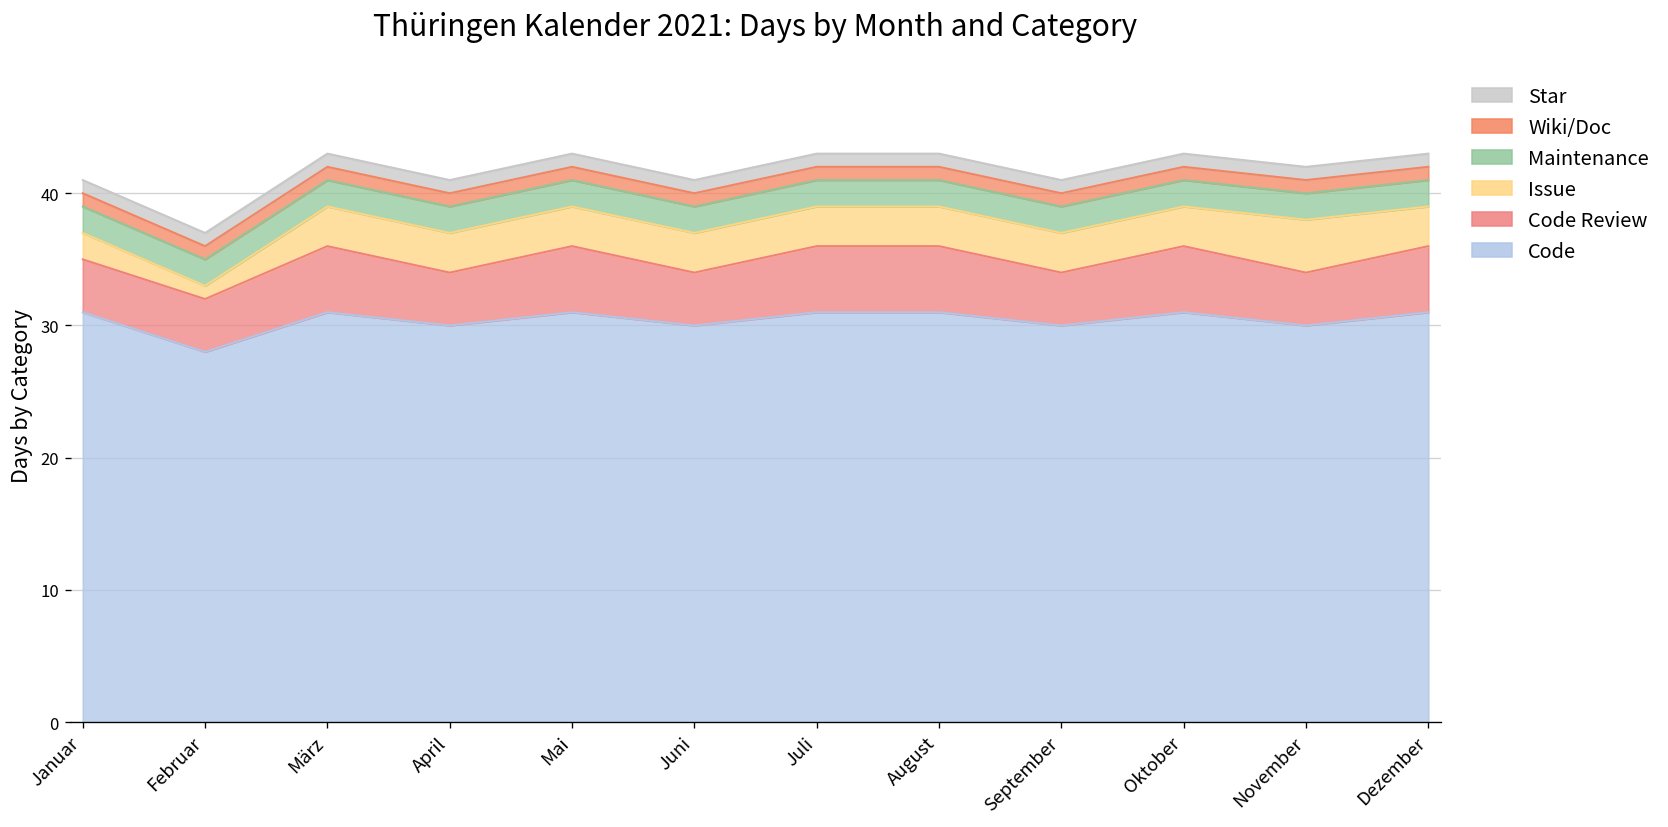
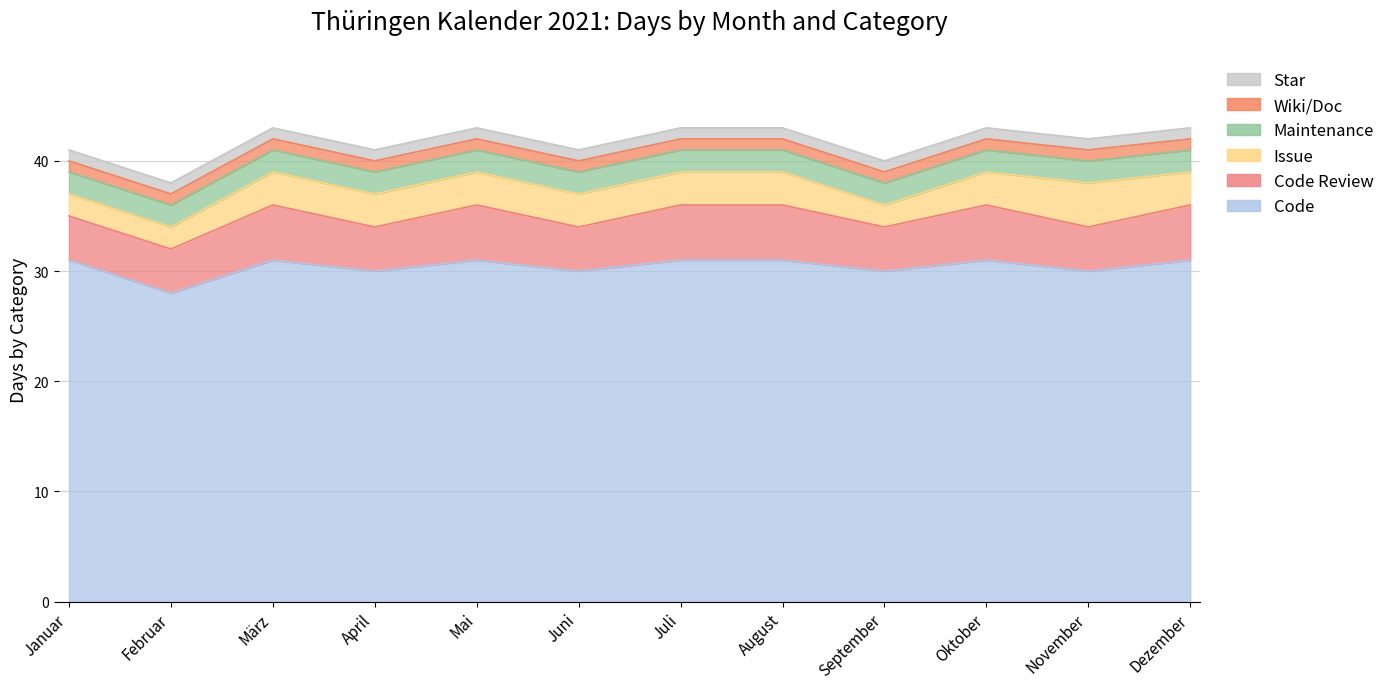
Issue, Februar: 1 -> 2
Issue, September: 3 -> 2
